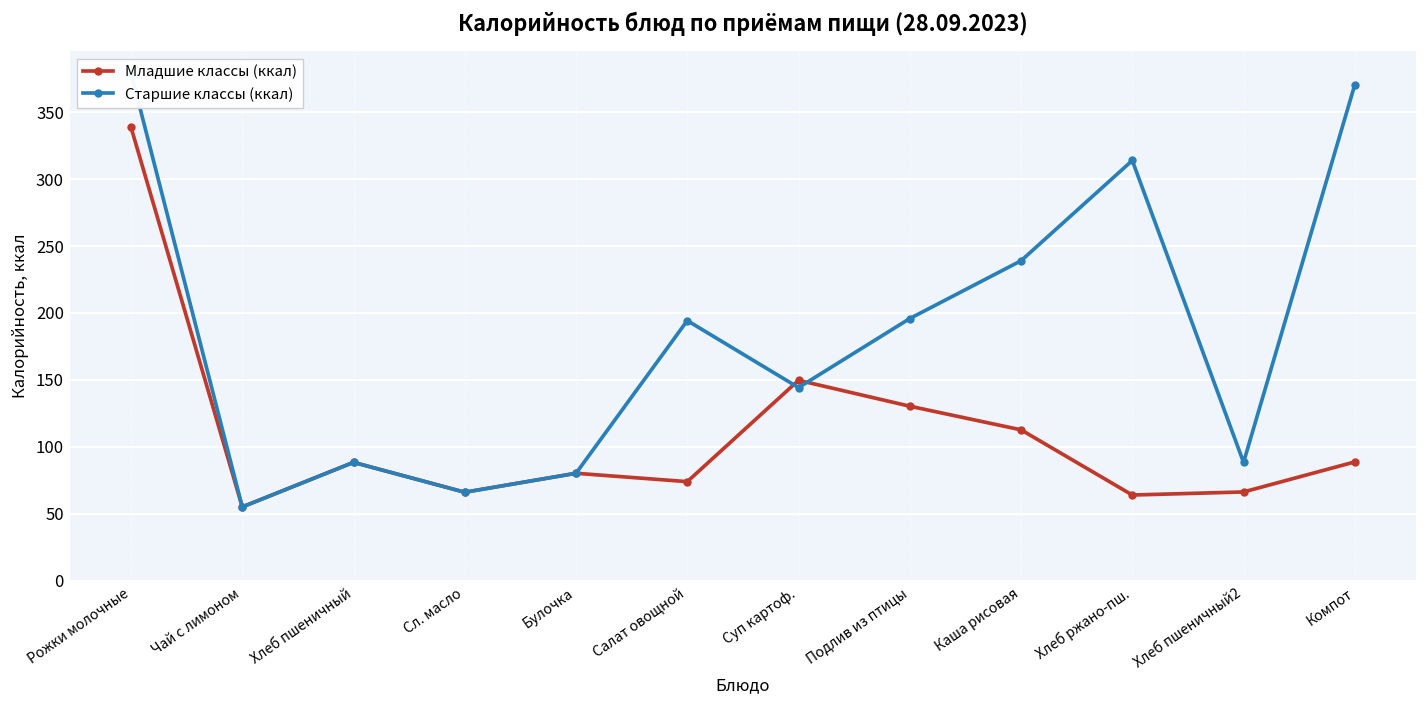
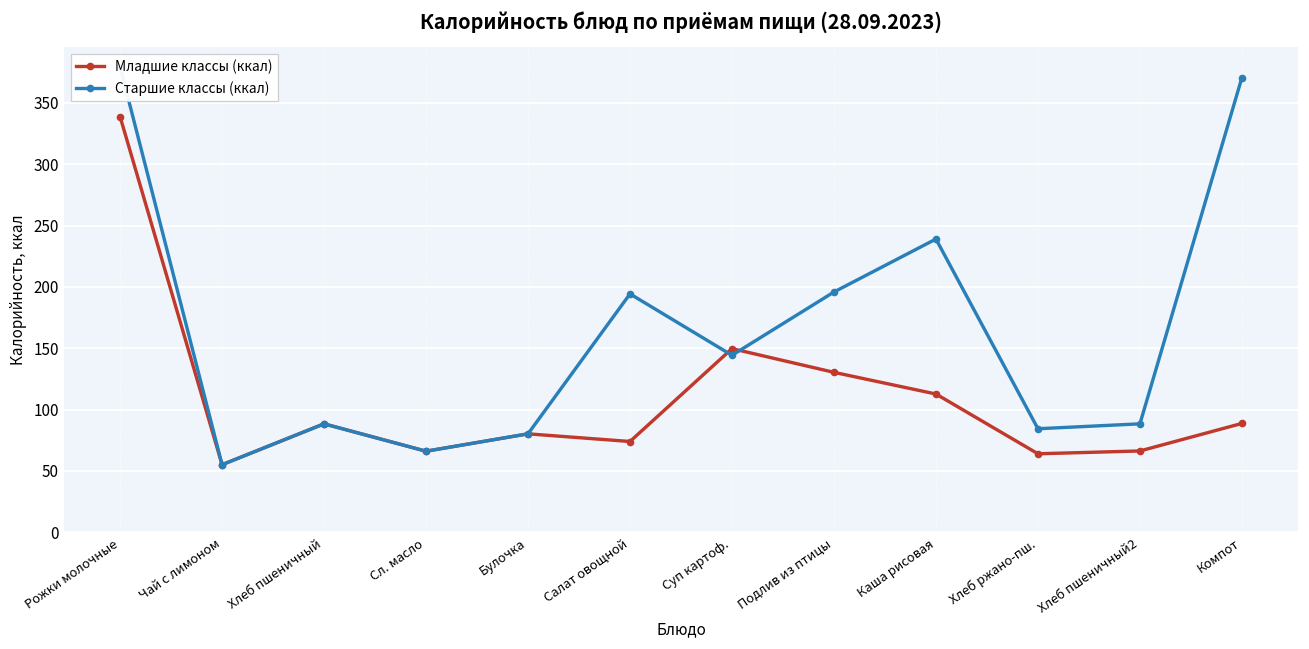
Старшие классы (ккал), Хлеб ржано-пш.: 314 -> 84
